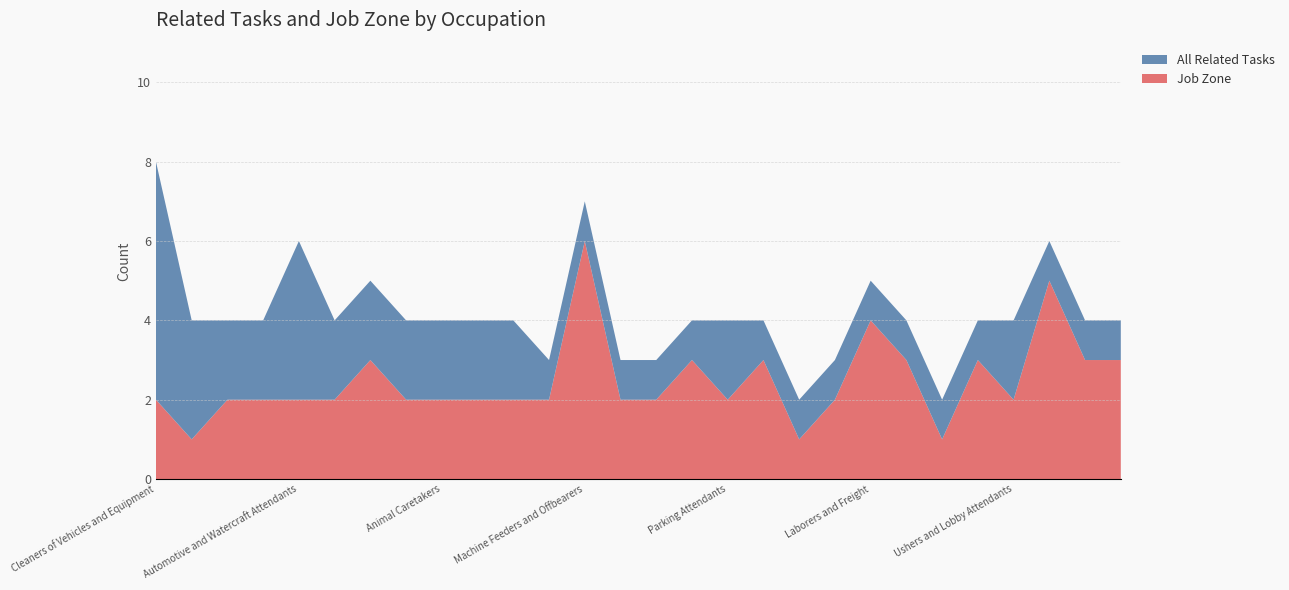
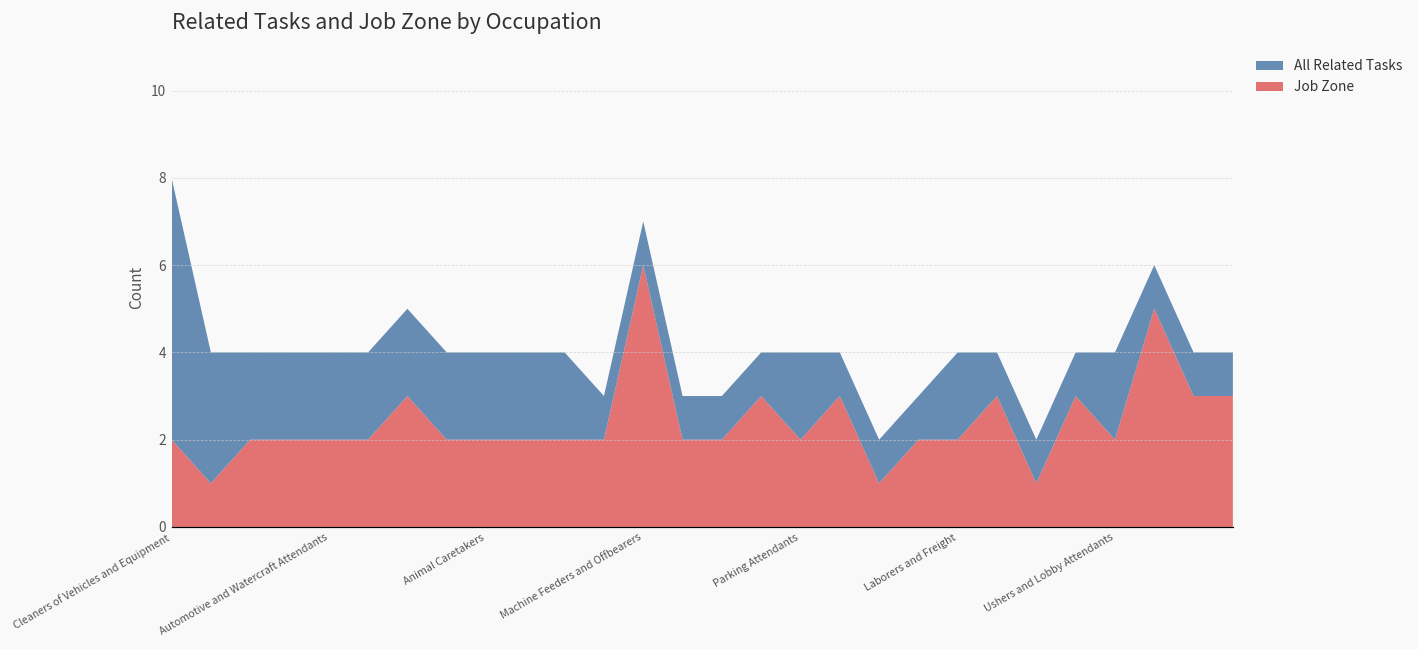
All Related Tasks, Automotive and Watercraft Attendants: 4 -> 2
Job Zone, Laborers and Freight: 4 -> 2
All Related Tasks, Laborers and Freight: 1 -> 2
